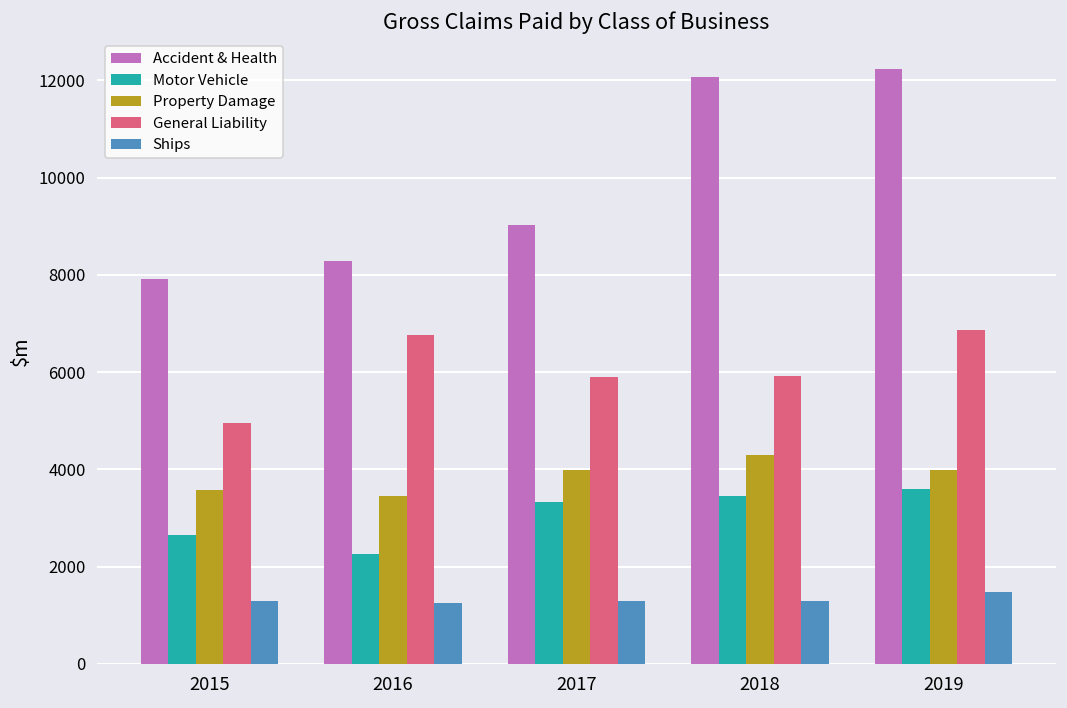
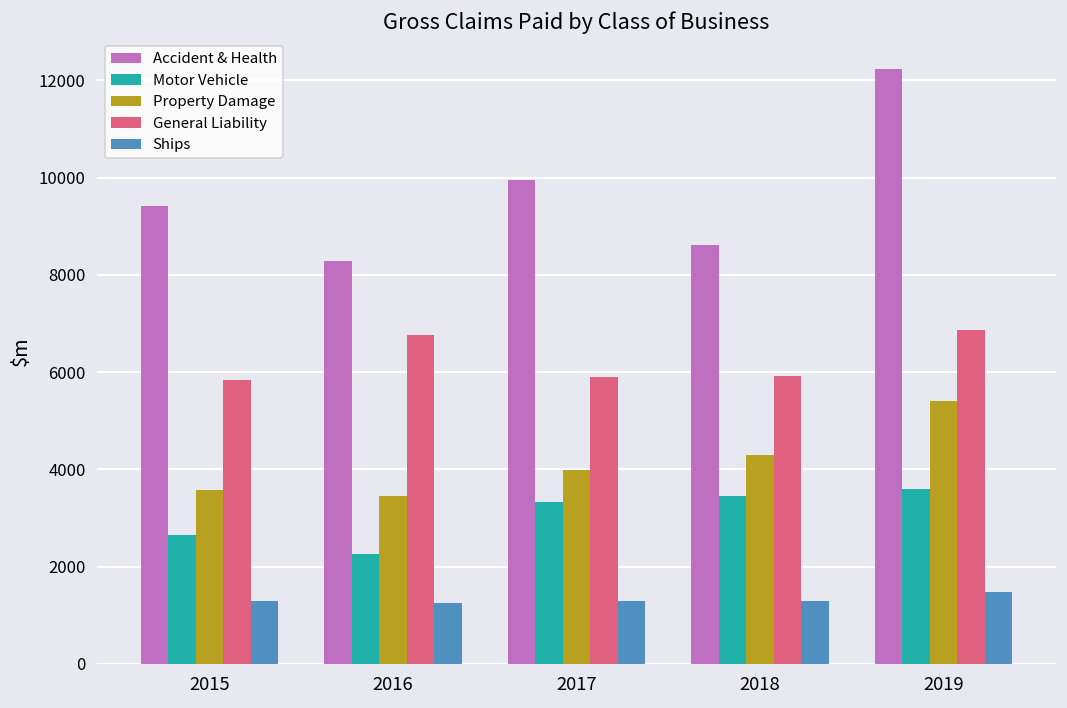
Accident & Health, 2015: 7900 -> 9400
General Liability, 2015: 5000 -> 5800
Accident & Health, 2017: 9000 -> 9900
Accident & Health, 2018: 12100 -> 8600
Property Damage, 2019: 4000 -> 5400
